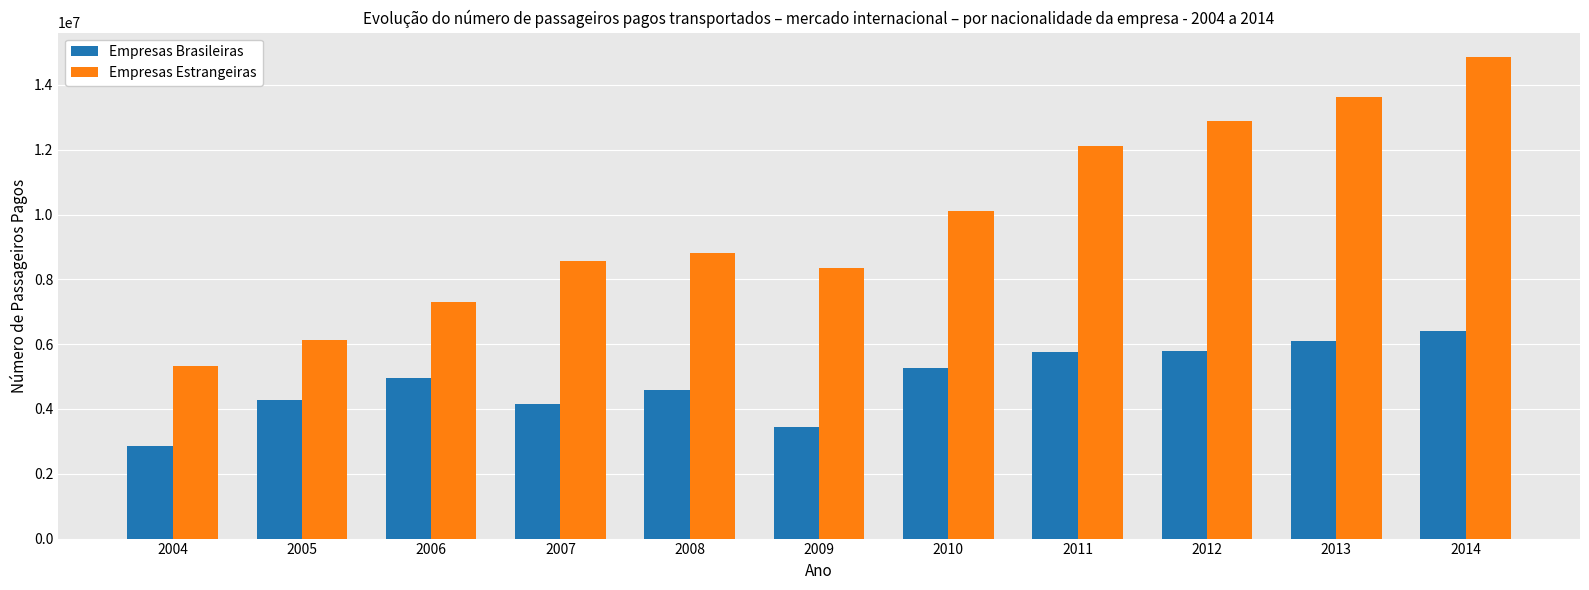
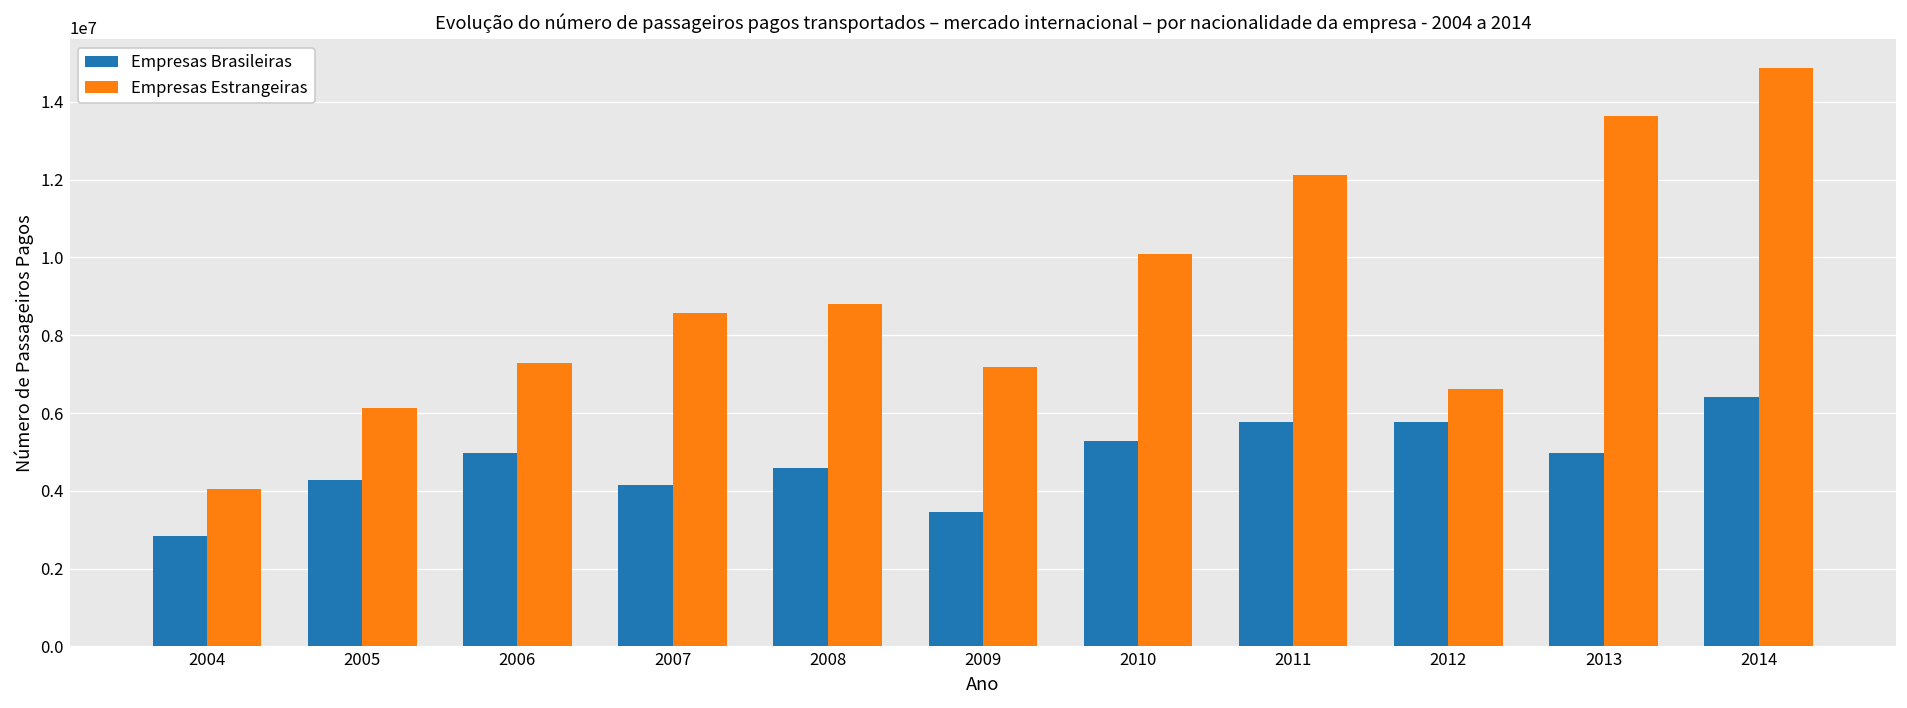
Empresas Estrangeiras, 2004: 5300000 -> 4000000
Empresas Estrangeiras, 2009: 8300000 -> 7200000
Empresas Estrangeiras, 2012: 12900000 -> 6600000
Empresas Brasileiras, 2013: 6100000 -> 5000000
